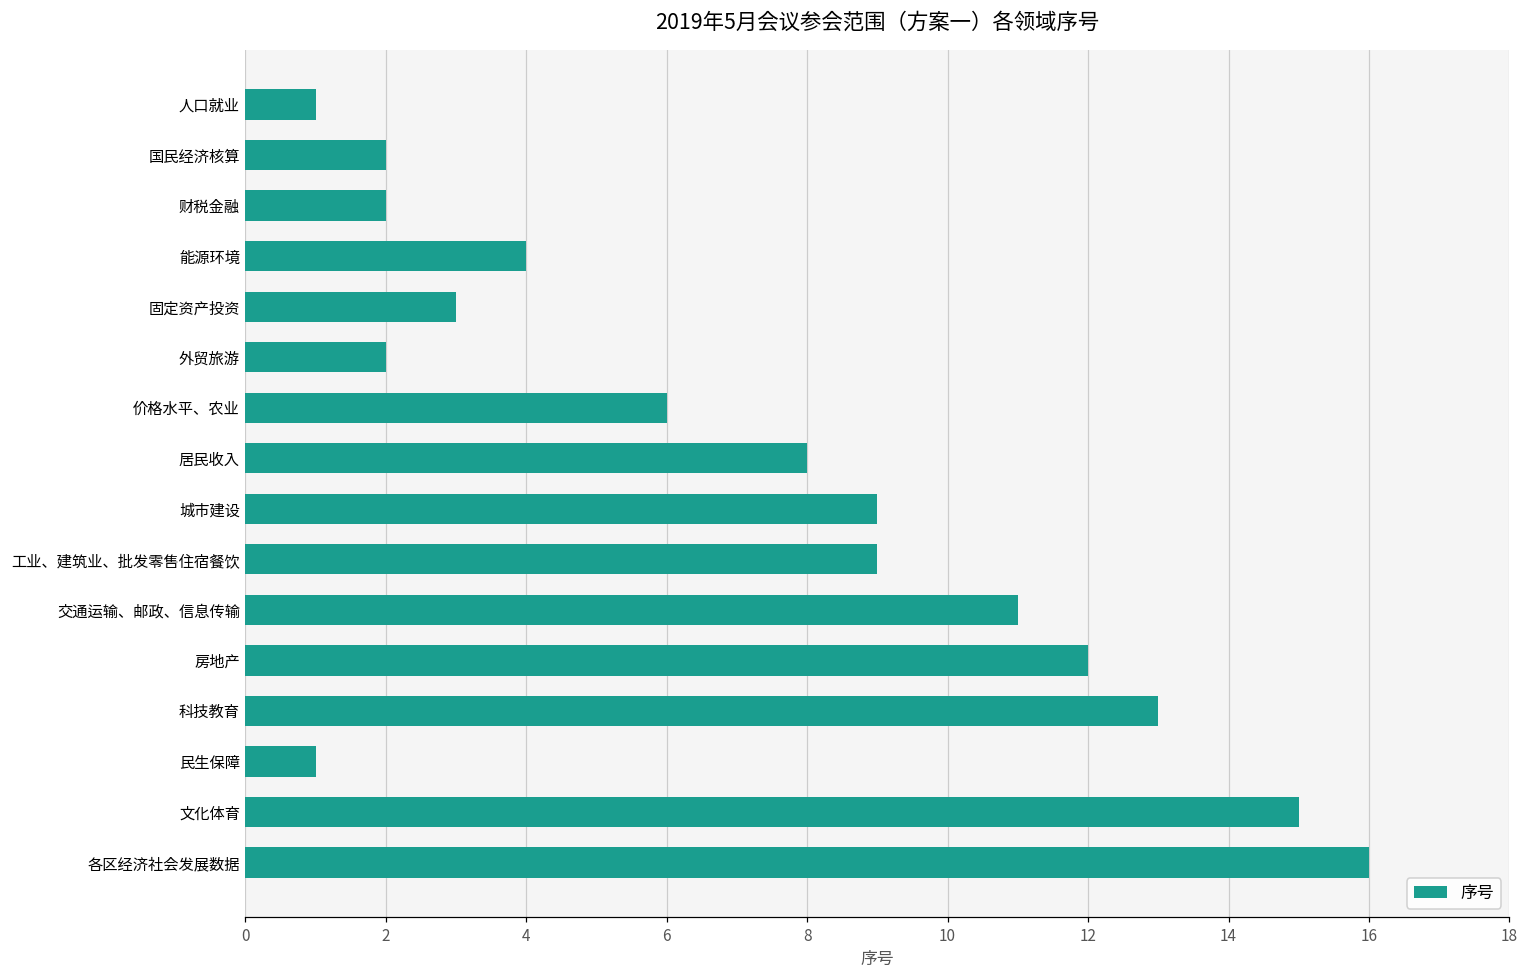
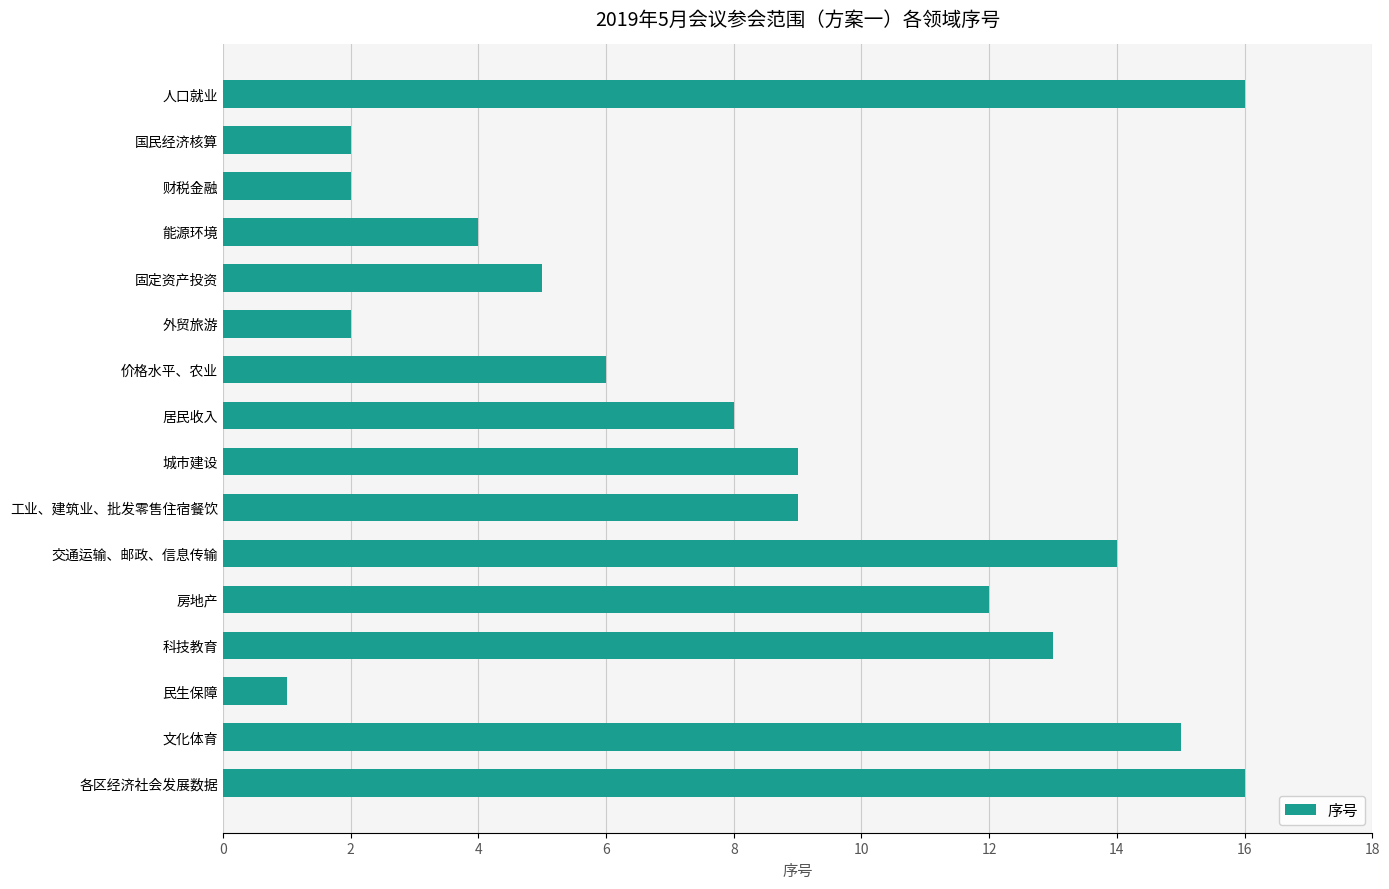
人口就业: 1 -> 16
固定资产投资: 3 -> 5
交通运输、邮政、信息传输: 11 -> 14
